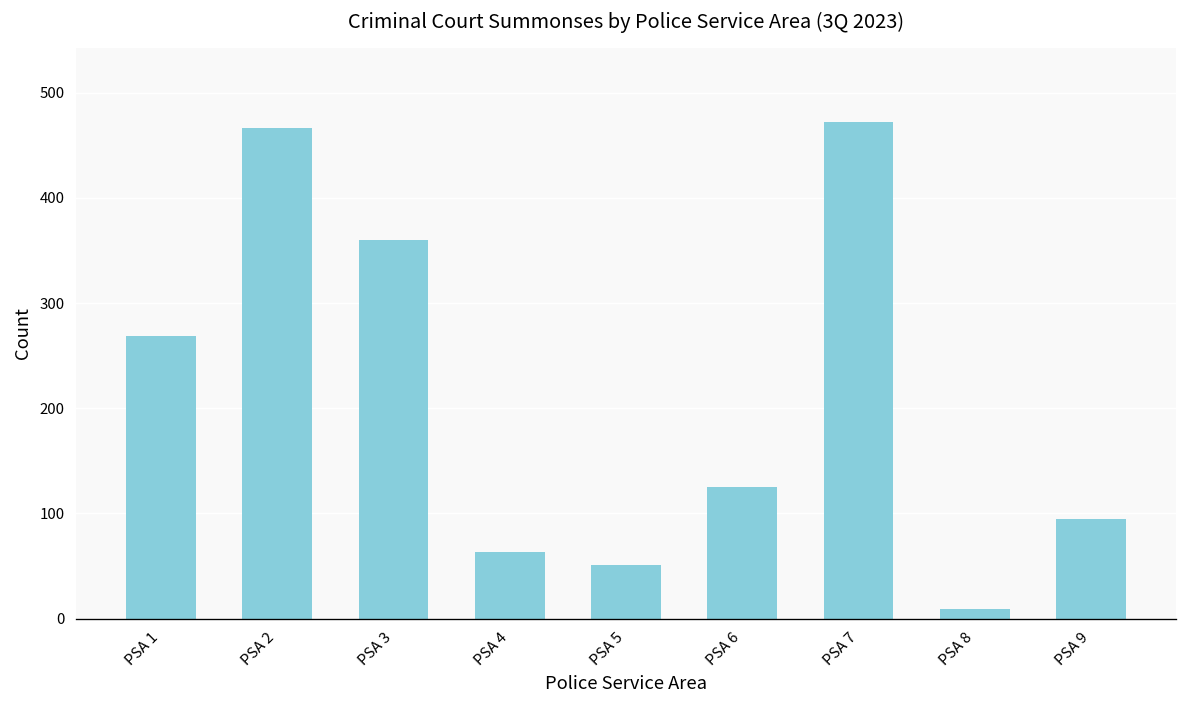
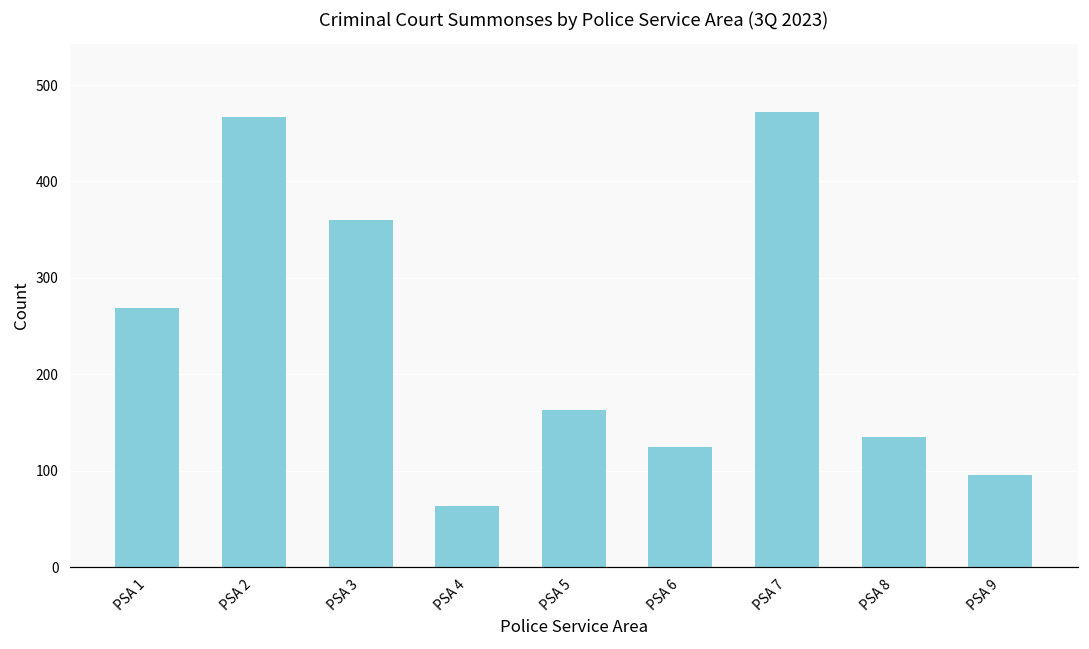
PSA 5: 50 -> 160
PSA 8: 10 -> 140
